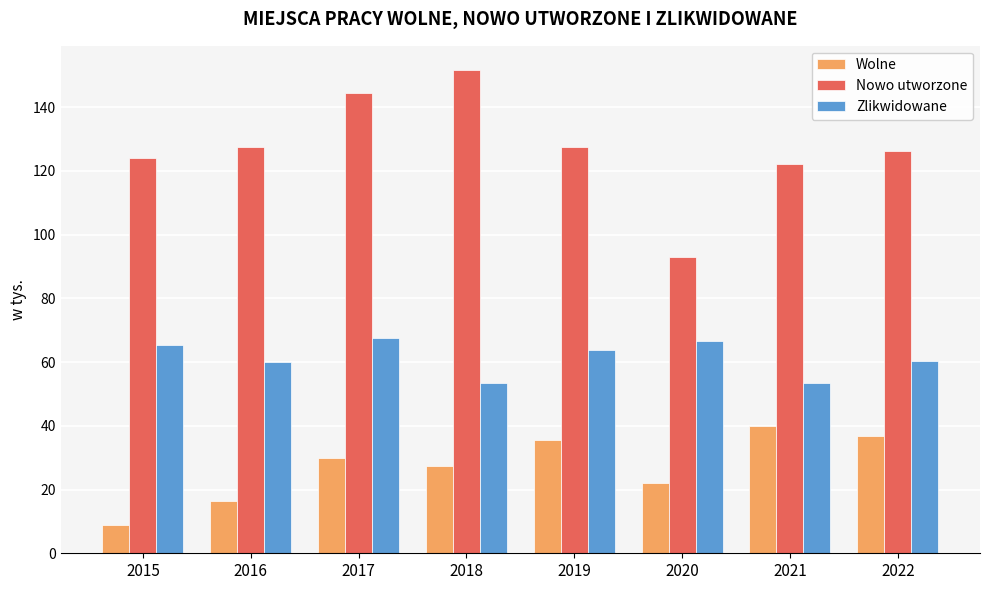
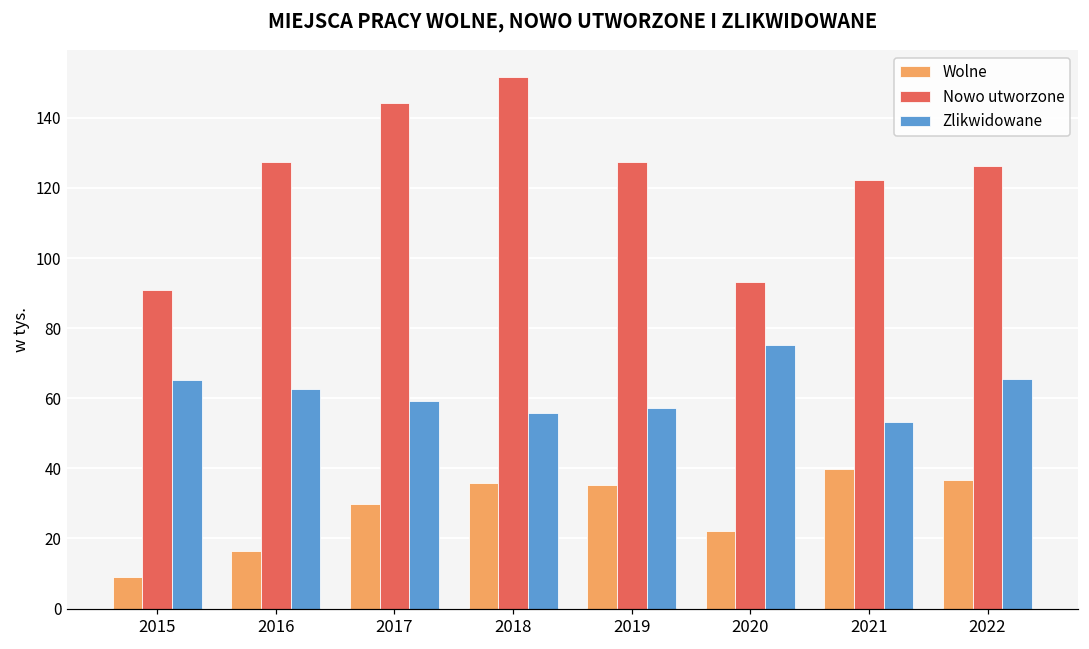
Nowo utworzone, 2015: 124 -> 91
Zlikwidowane, 2016: 60 -> 63
Zlikwidowane, 2017: 68 -> 59
Wolne, 2018: 27 -> 36
Zlikwidowane, 2018: 53 -> 56
Zlikwidowane, 2019: 64 -> 57
Zlikwidowane, 2020: 67 -> 75
Zlikwidowane, 2022: 60 -> 65
